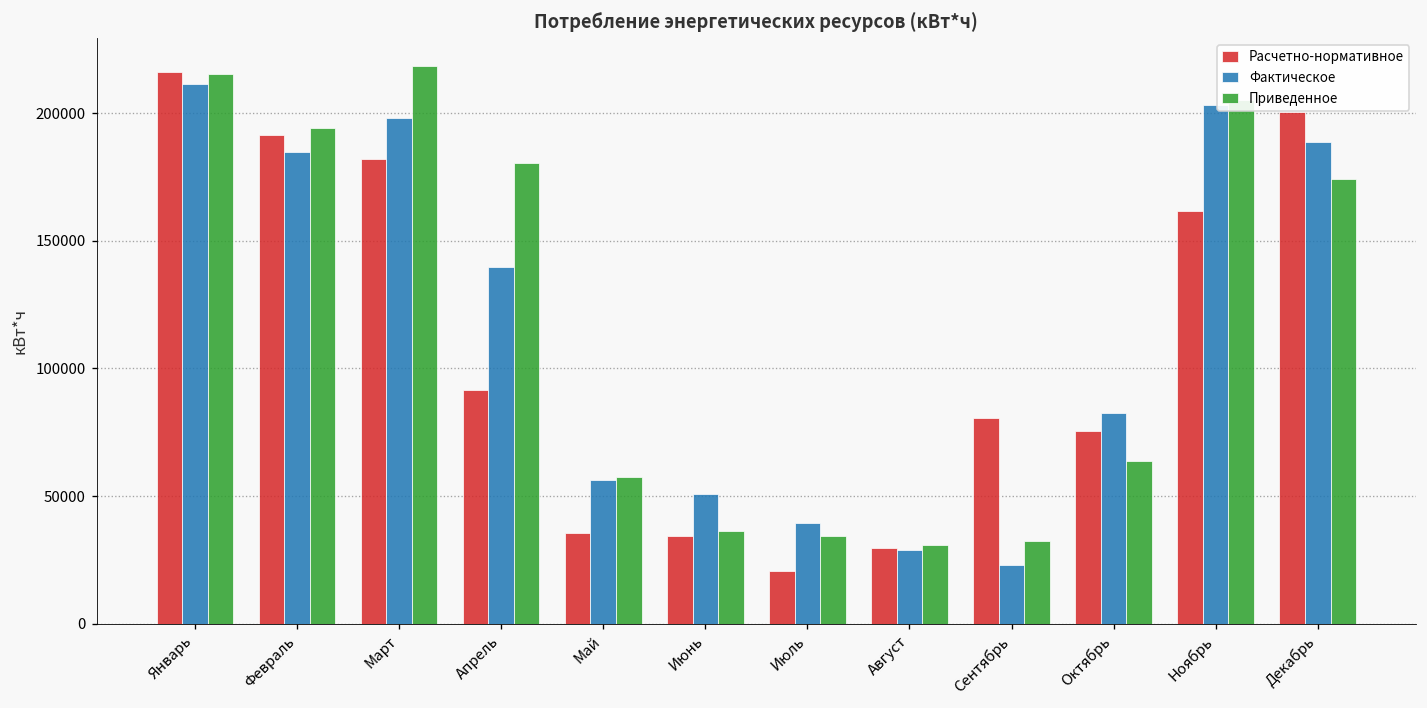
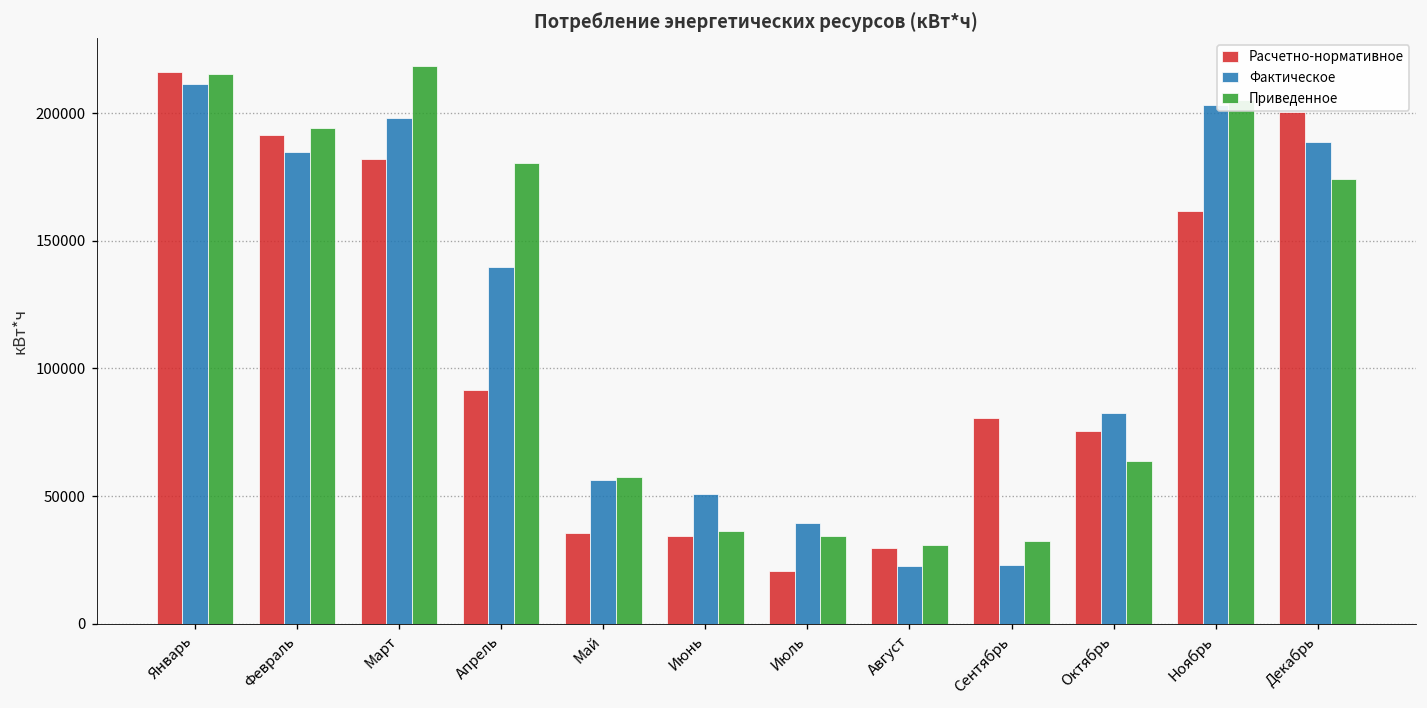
Фактическое, Август: 29000 -> 23000
